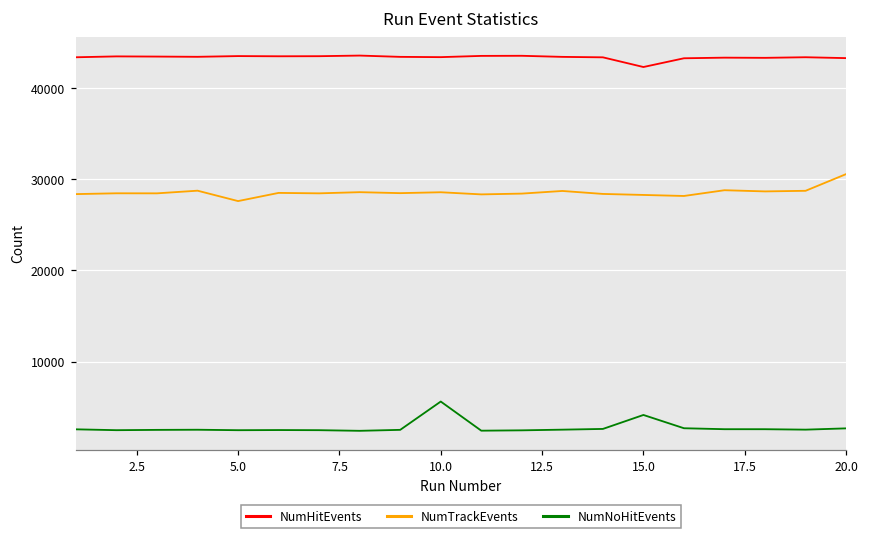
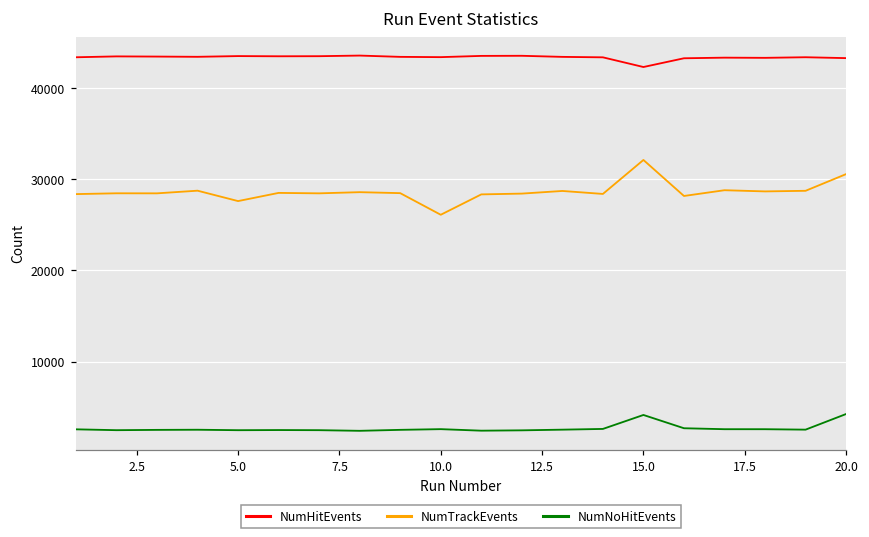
NumTrackEvents, 10.0: 29000 -> 26000
NumNoHitEvents, 10.0: 6000 -> 3000
NumTrackEvents, 15.0: 28000 -> 32000
NumNoHitEvents, 20.0: 3000 -> 4000
